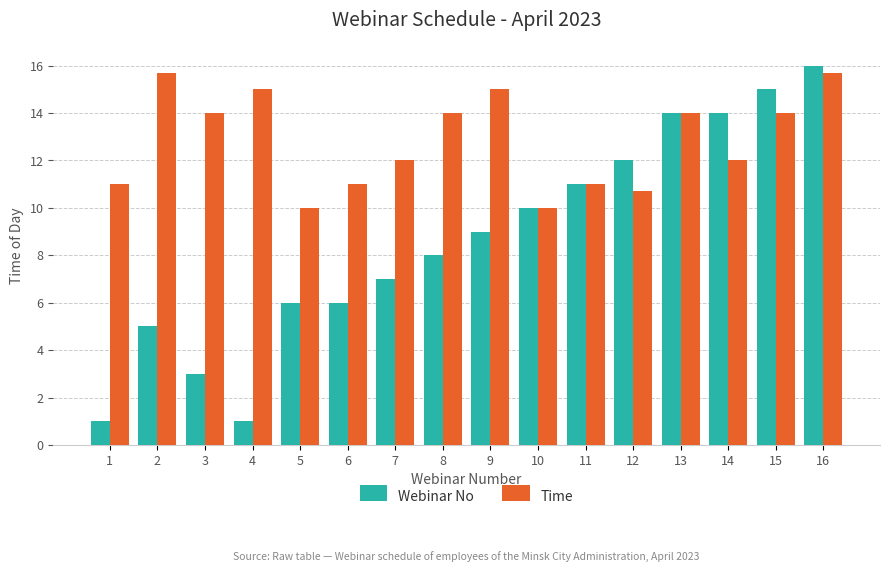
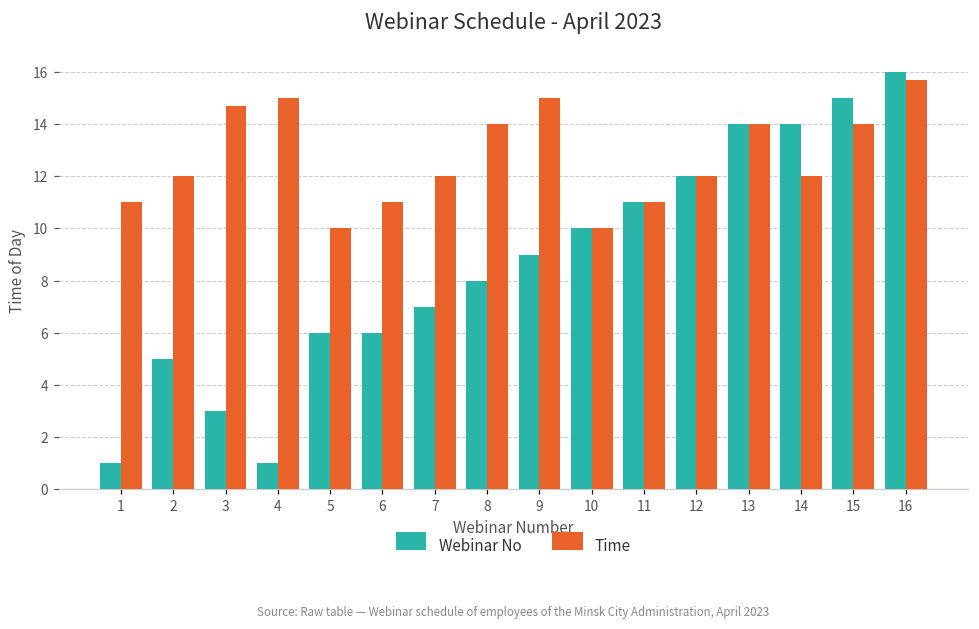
Time, 2: 15.7 -> 12.0
Time, 3: 14.0 -> 14.7
Time, 12: 10.7 -> 12.0
